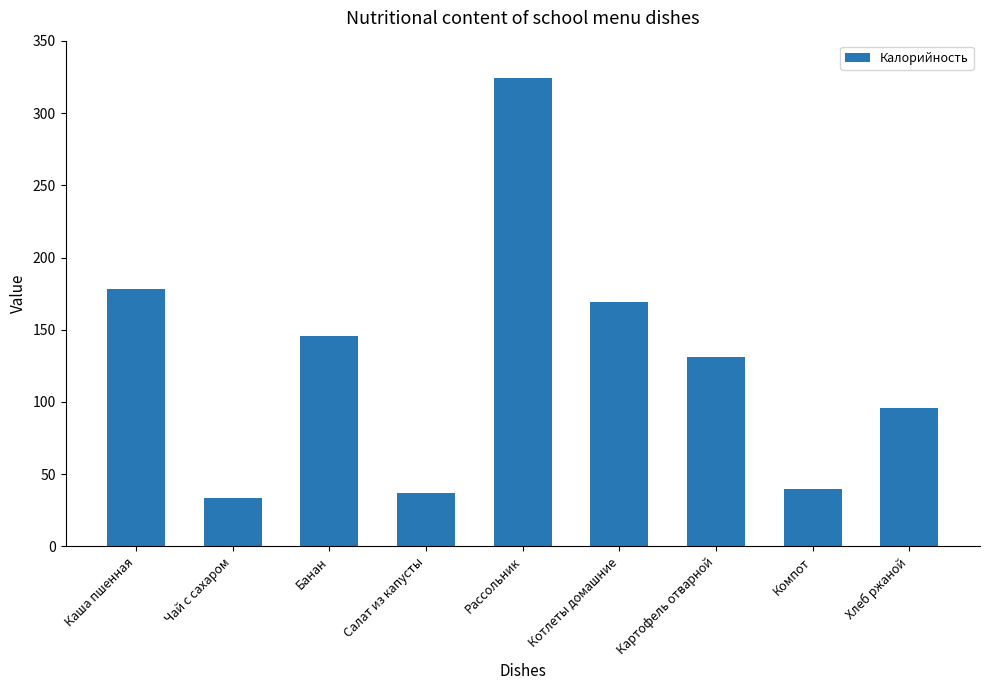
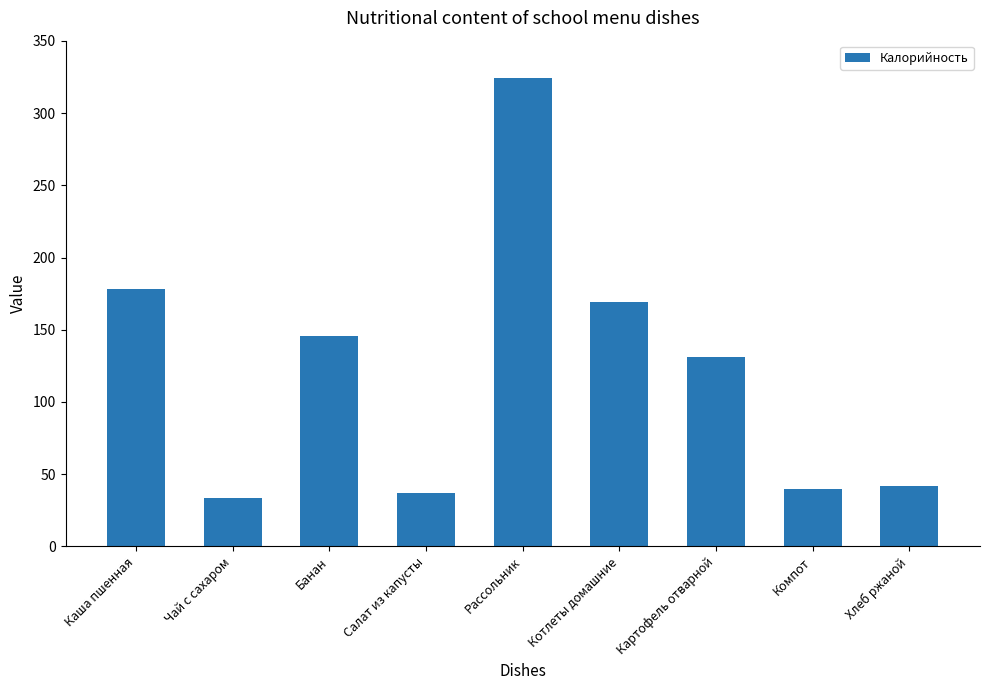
Хлеб ржаной: 96 -> 42
